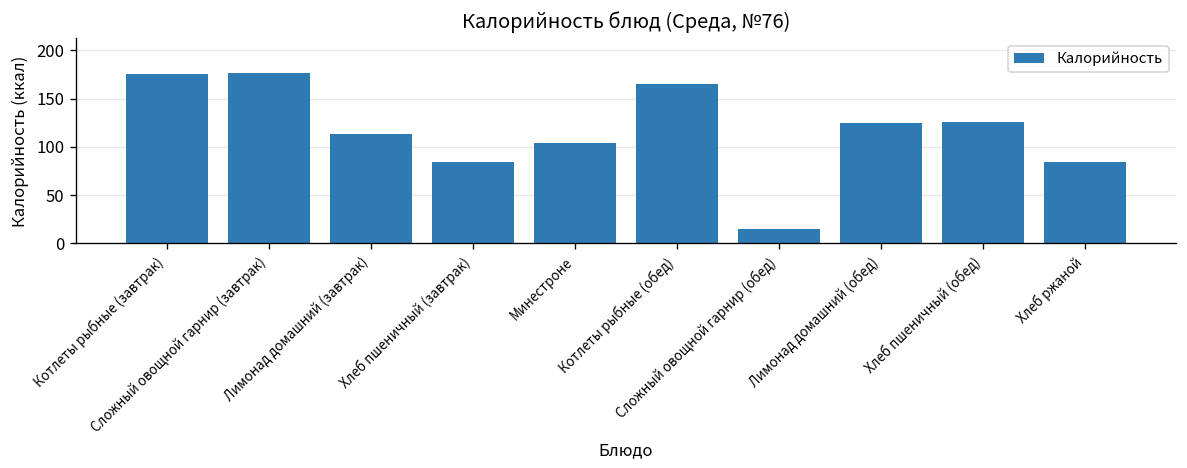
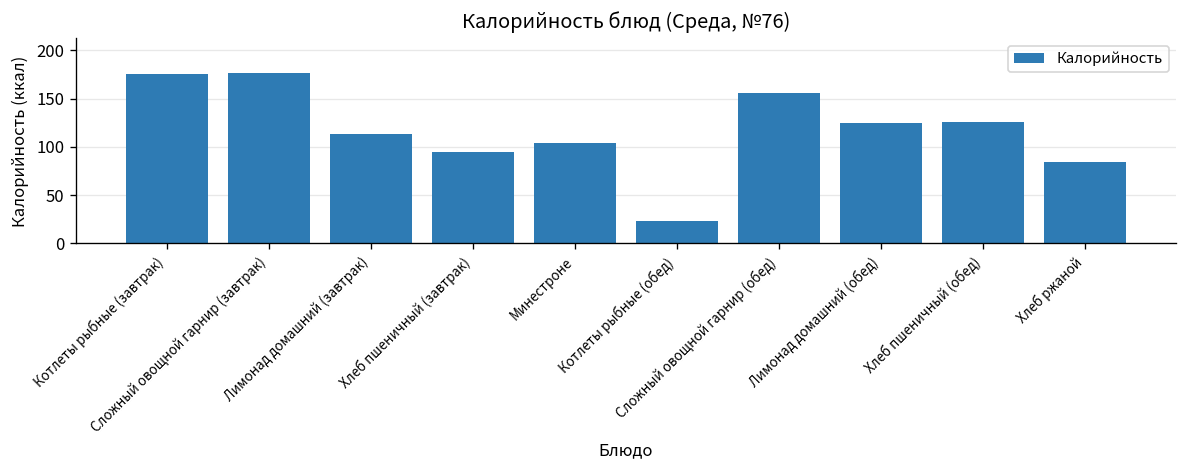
Хлеб пшеничный (завтрак): 80 -> 100
Котлеты рыбные (обед): 170 -> 20
Сложный овощной гарнир (обед): 20 -> 160
